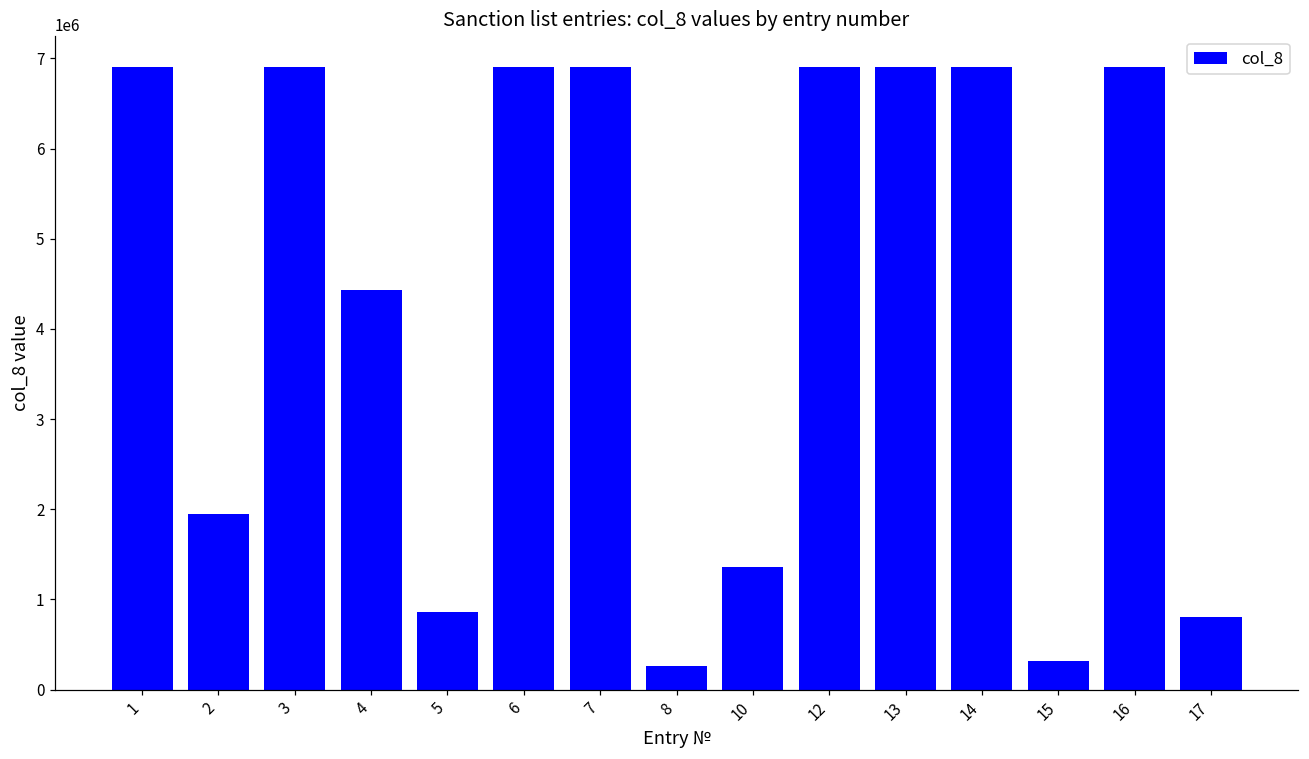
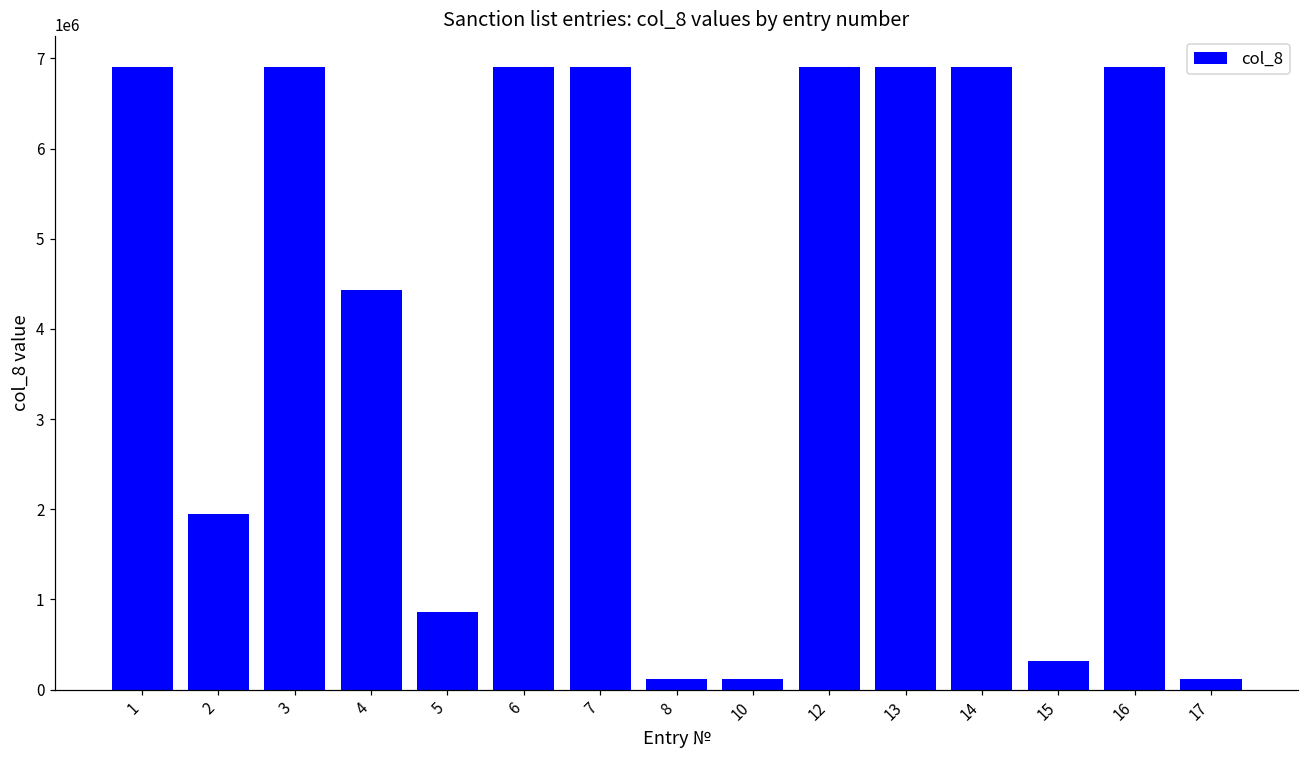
8: 300000 -> 100000
10: 1400000 -> 100000
17: 800000 -> 100000
